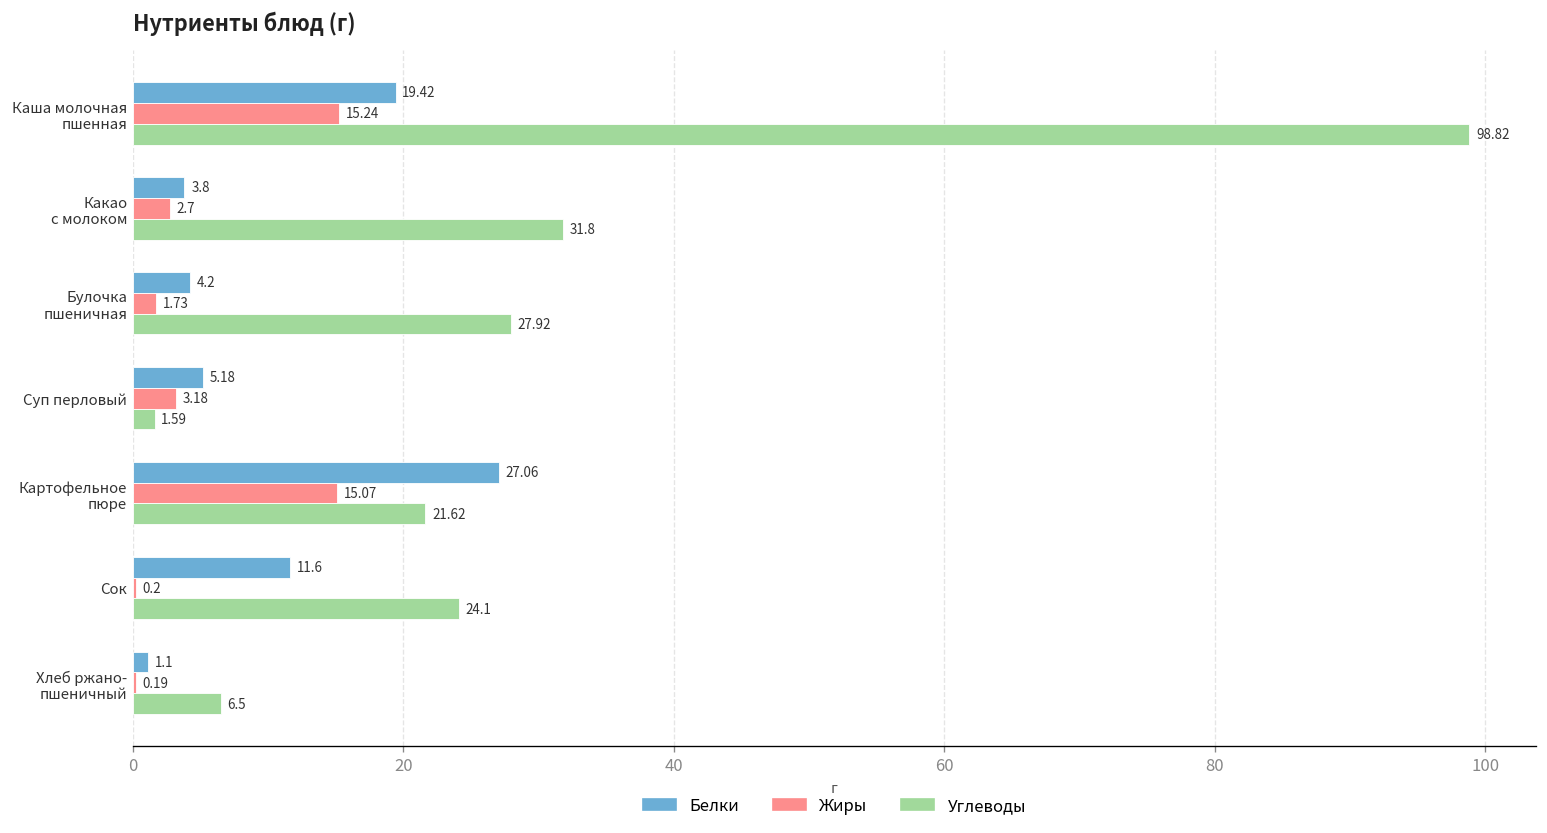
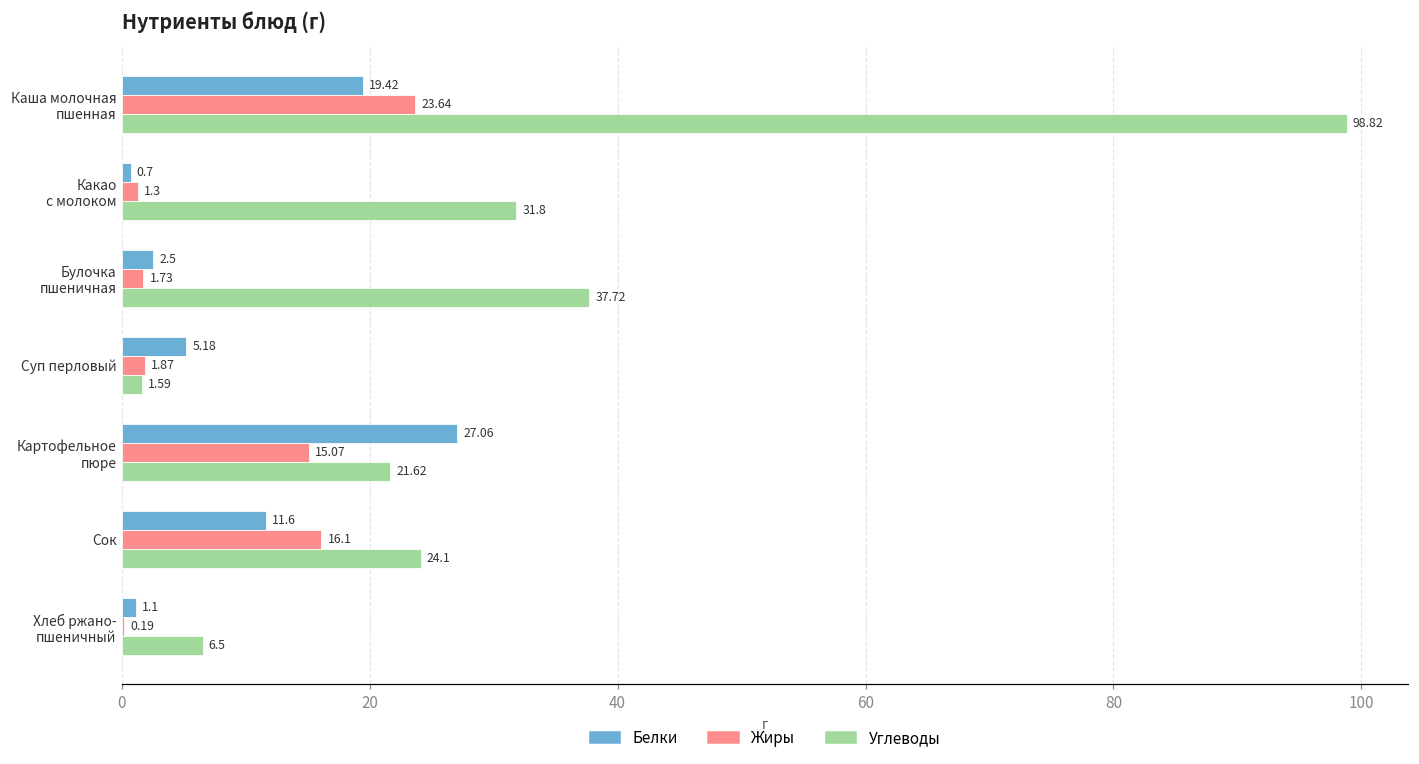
Жиры, Каша молочная пшенная: 15.24 -> 23.64
Белки, Какао с молоком: 3.8 -> 0.7
Жиры, Какао с молоком: 2.7 -> 1.3
Белки, Булочка пшеничная: 4.2 -> 2.5
Углеводы, Булочка пшеничная: 27.92 -> 37.72
Жиры, Суп перловый: 3.18 -> 1.87
Жиры, Сок: 0.2 -> 16.1
